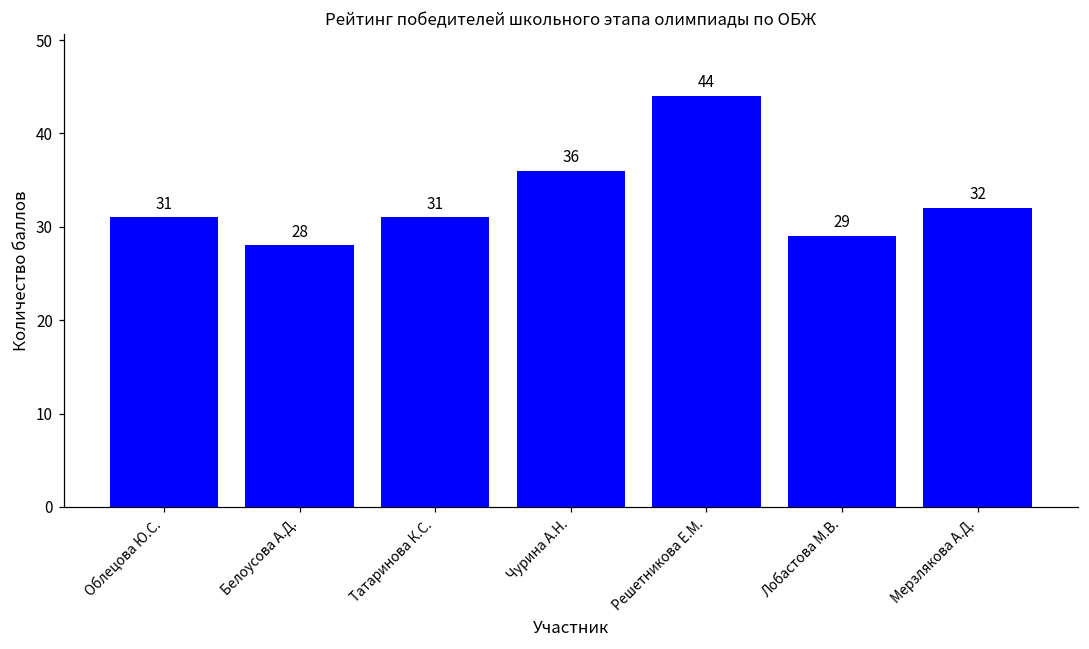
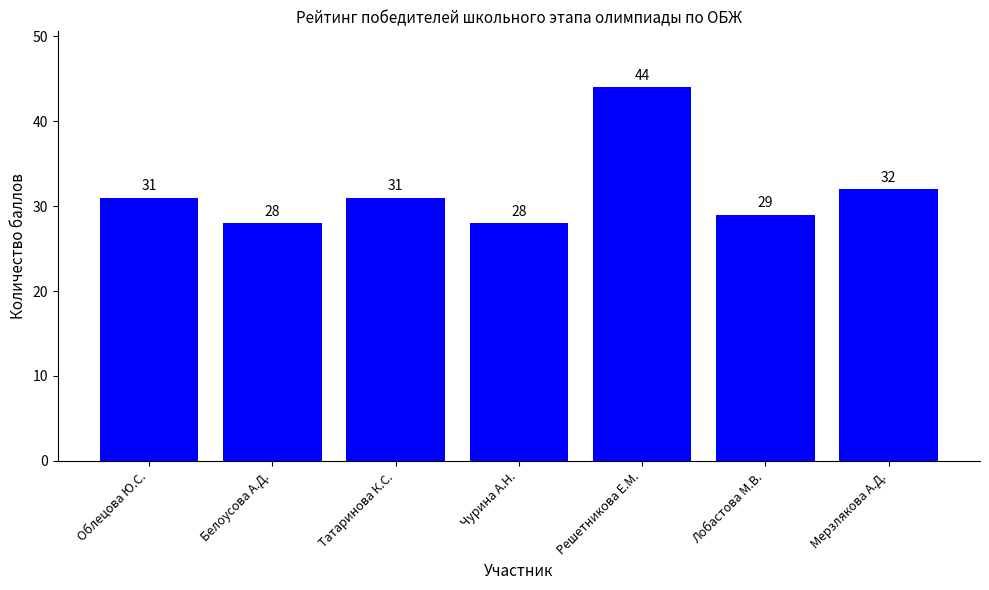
Чурина А.Н.: 36 -> 28
